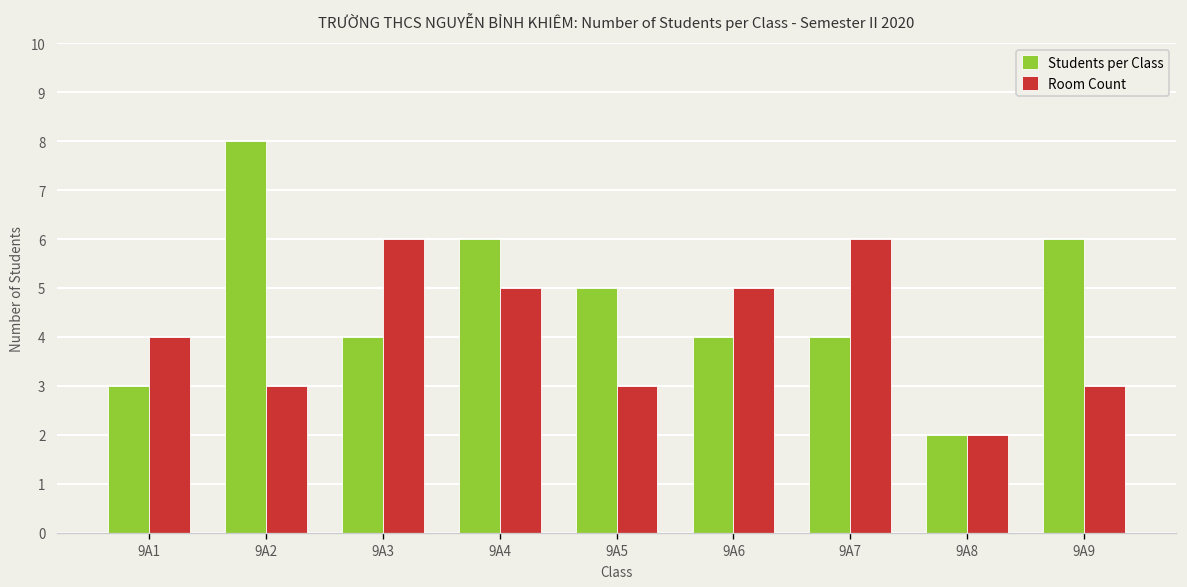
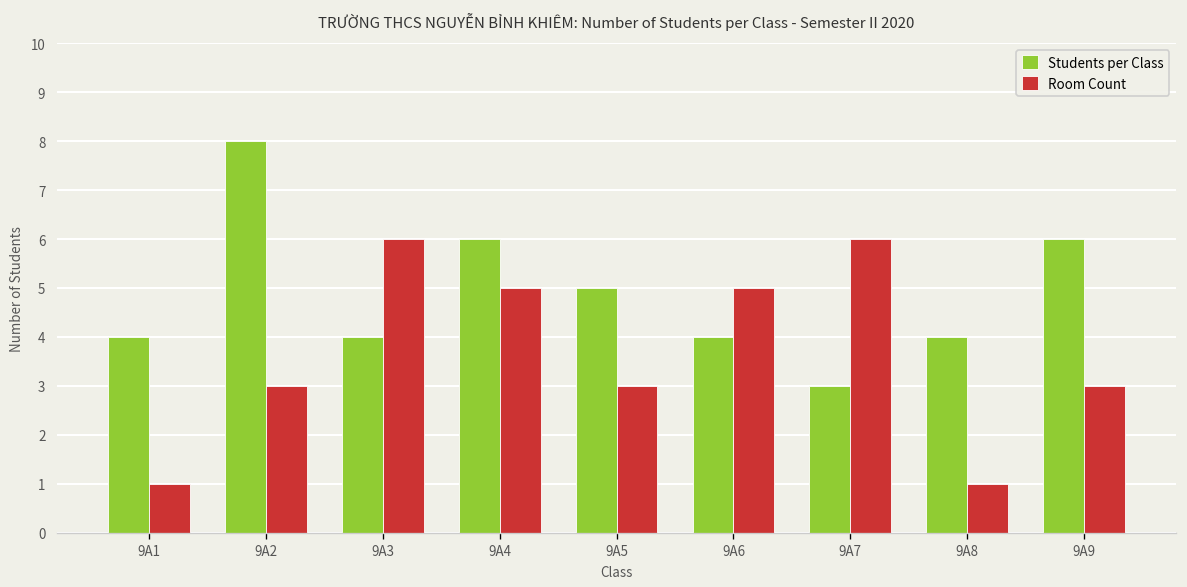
Students per Class, 9A1: 3 -> 4
Room Count, 9A1: 4 -> 1
Students per Class, 9A7: 4 -> 3
Students per Class, 9A8: 2 -> 4
Room Count, 9A8: 2 -> 1
